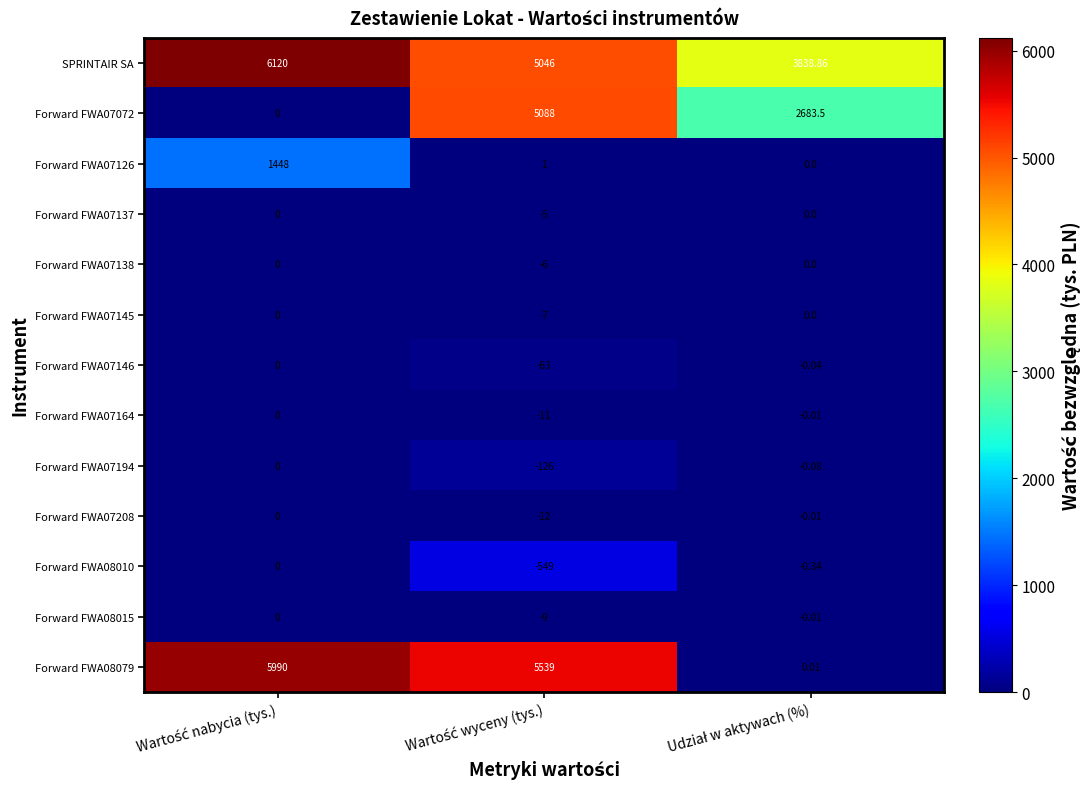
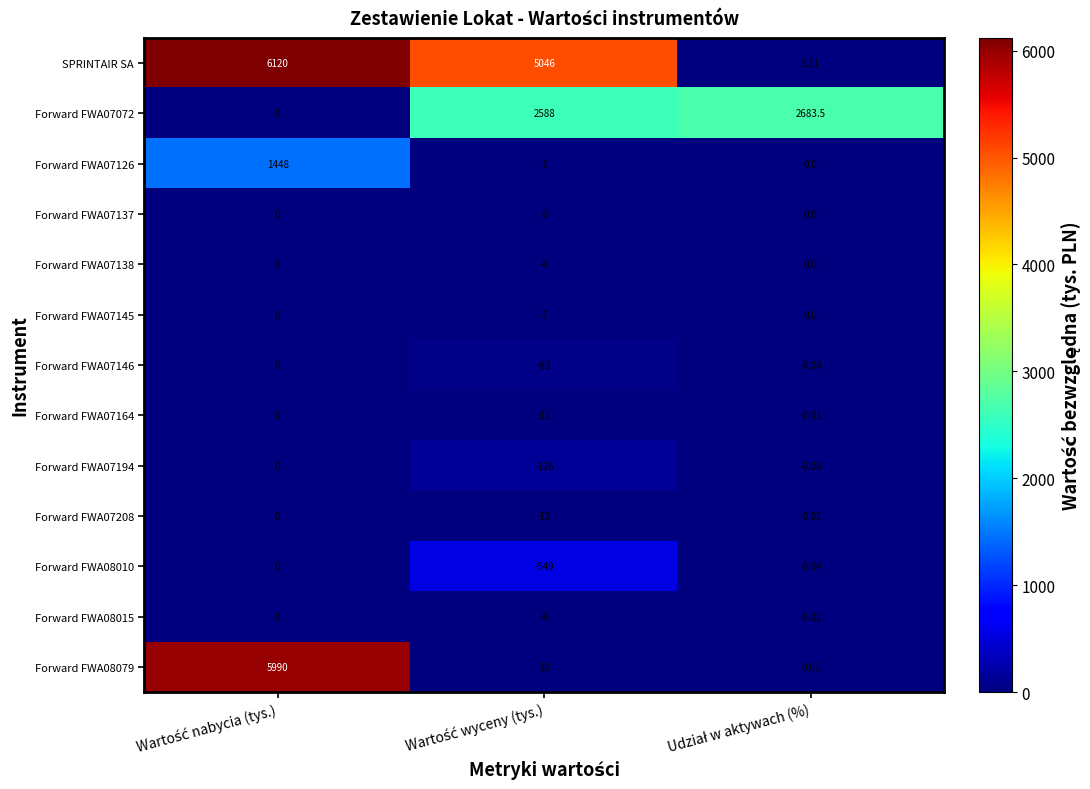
SPRINTAIR SA, Udział w aktywach (%): 3838.86 -> 3.11
Forward FWA07072, Wartość wyceny (tys.): 5088 -> 2588
Forward FWA08079, Wartość wyceny (tys.): 5539 -> 10
